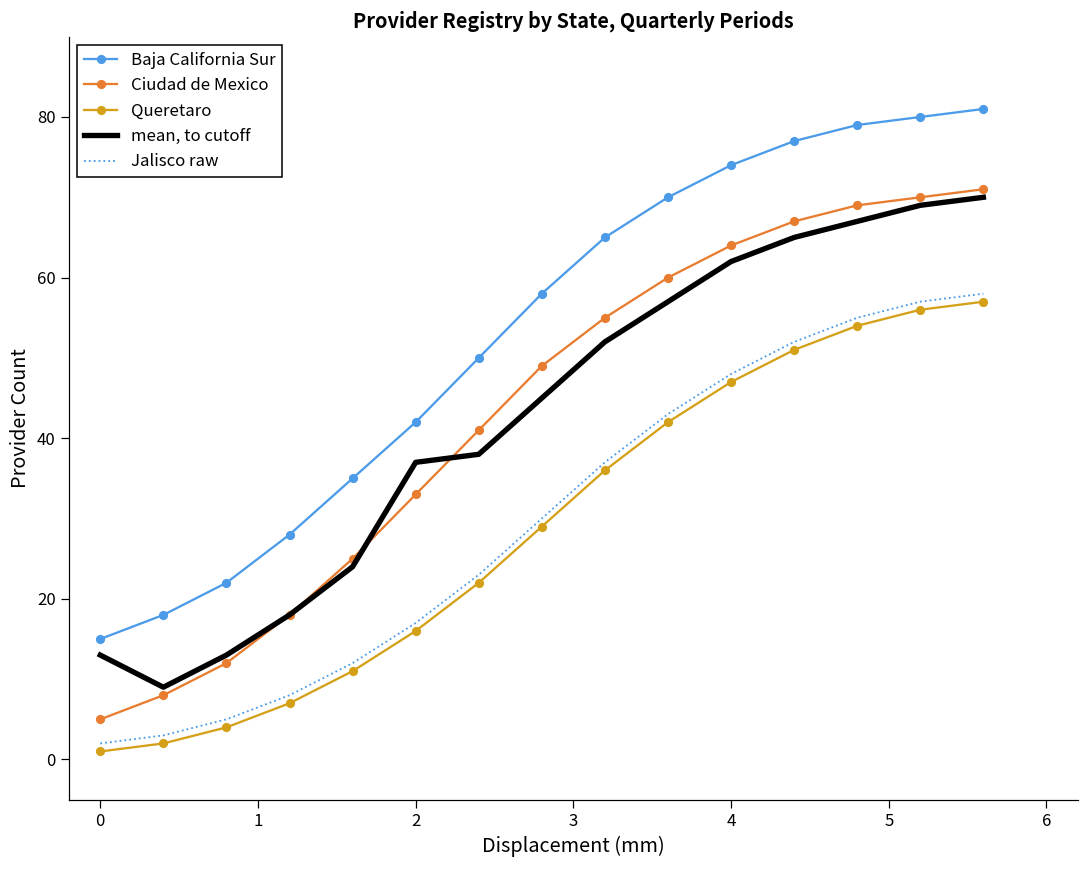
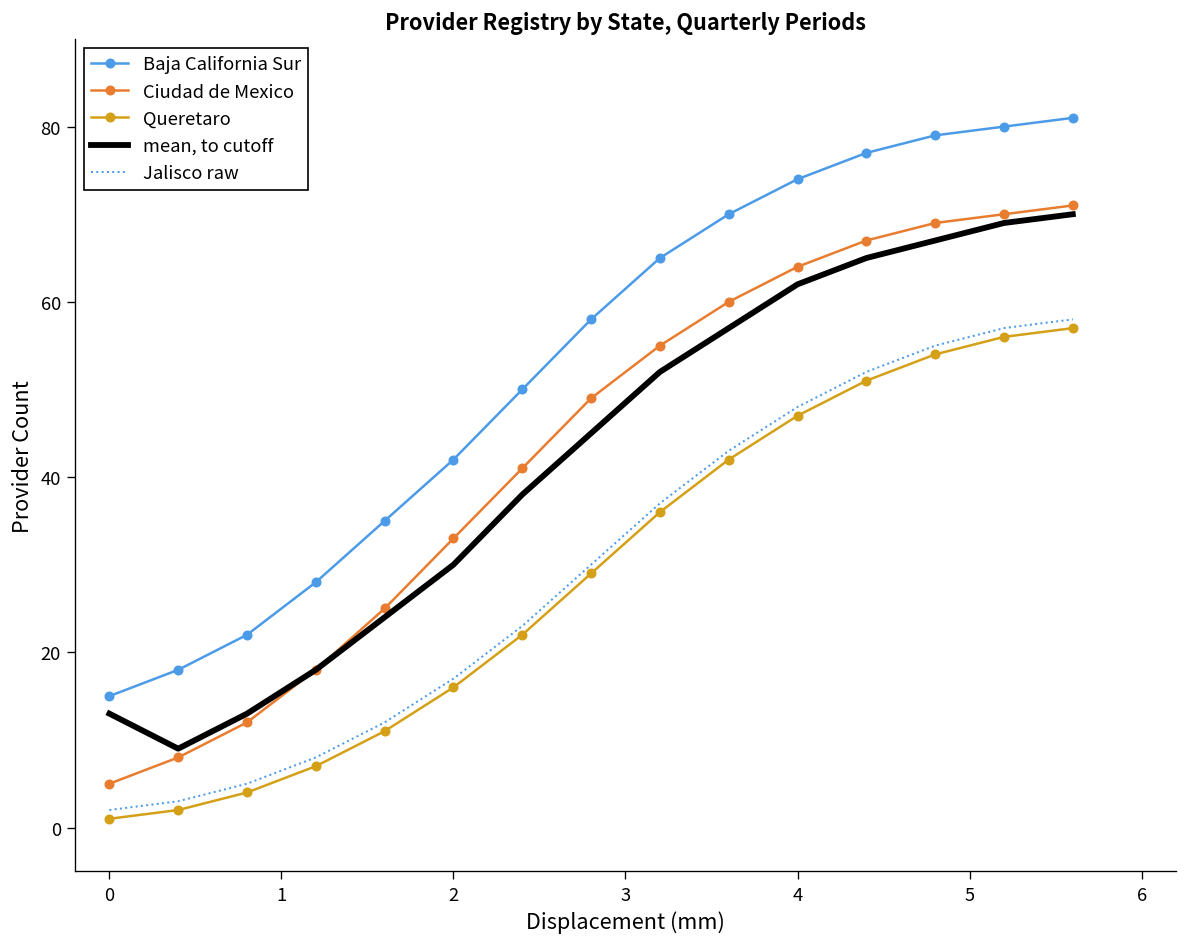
mean, to cutoff, 2: 37 -> 30
